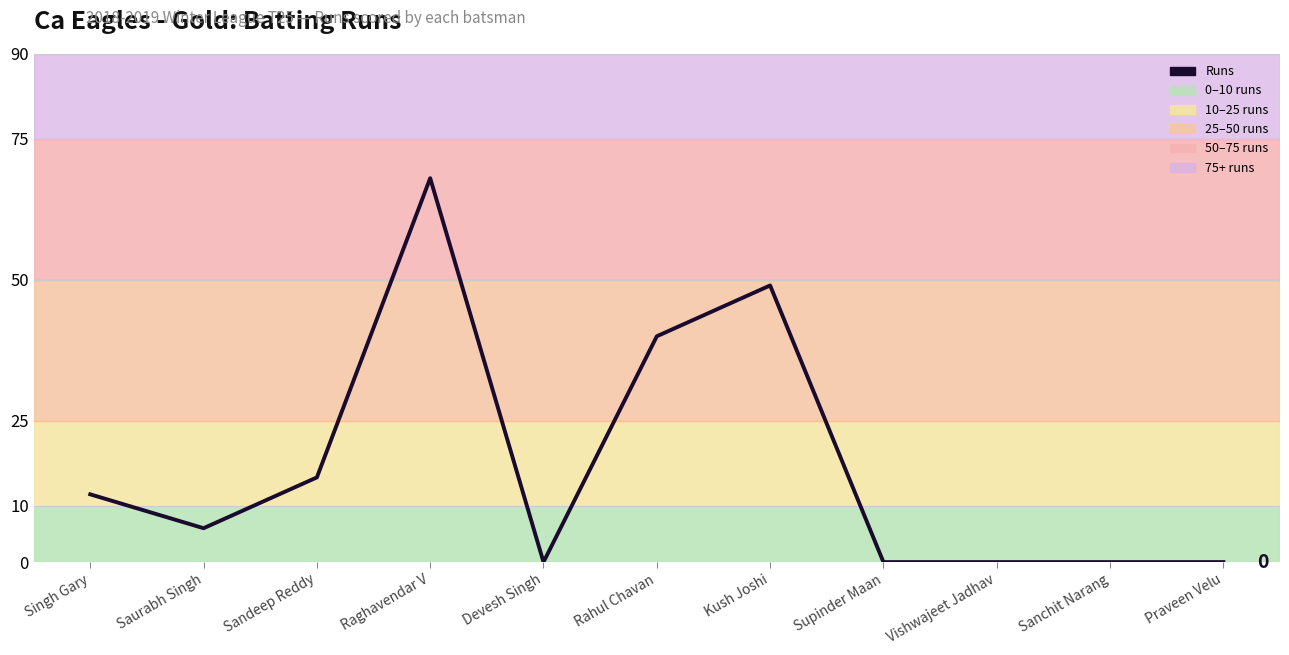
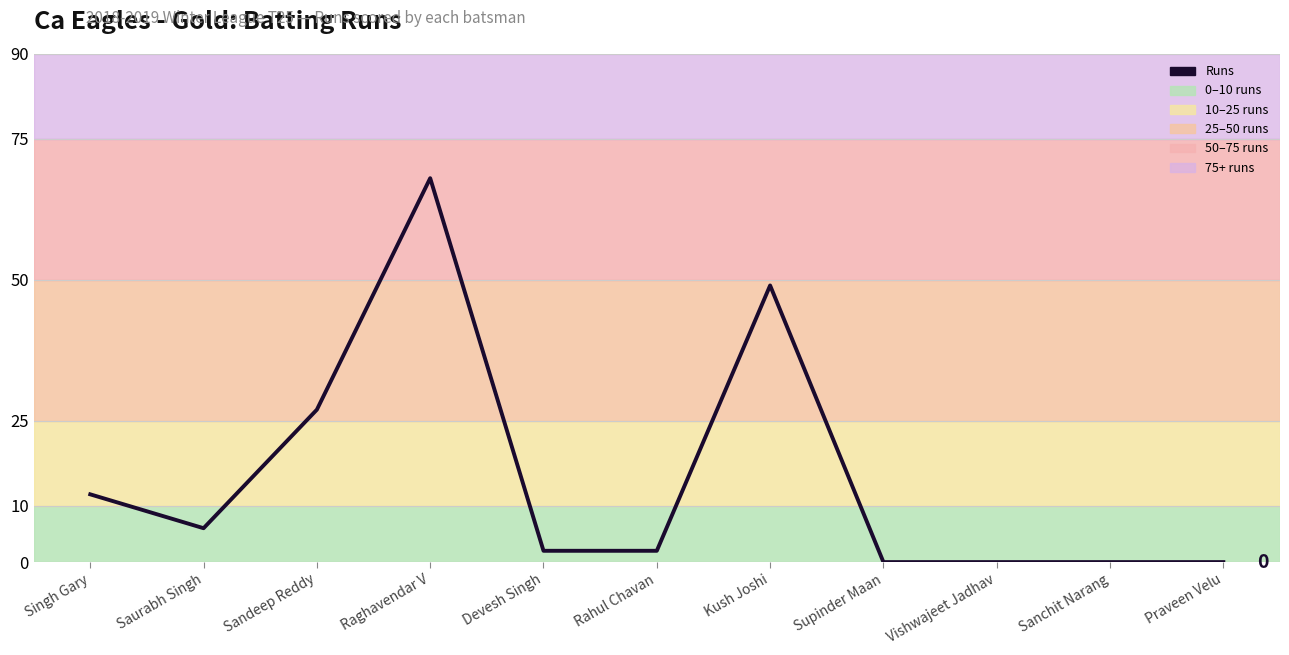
Sandeep Reddy: 15 -> 27
Devesh Singh: 0 -> 2
Rahul Chavan: 40 -> 2
